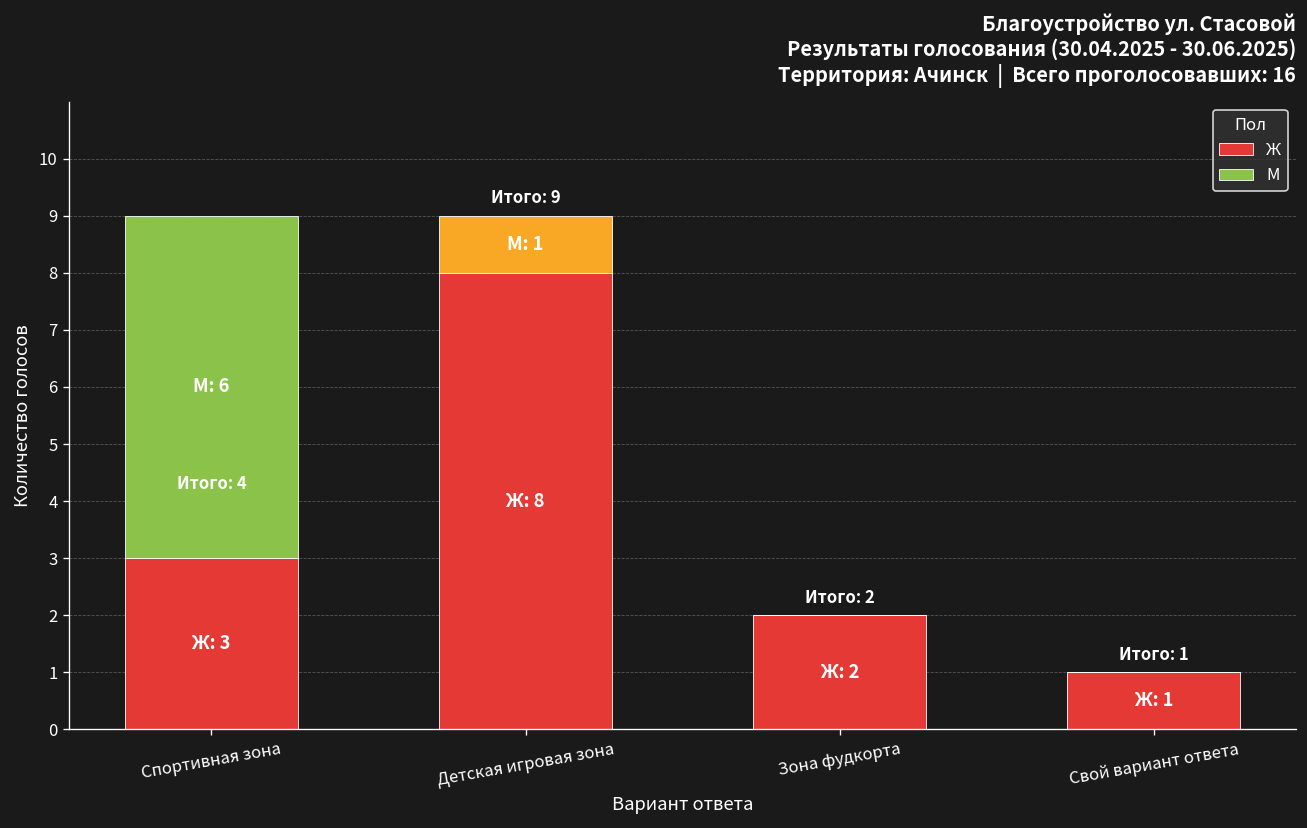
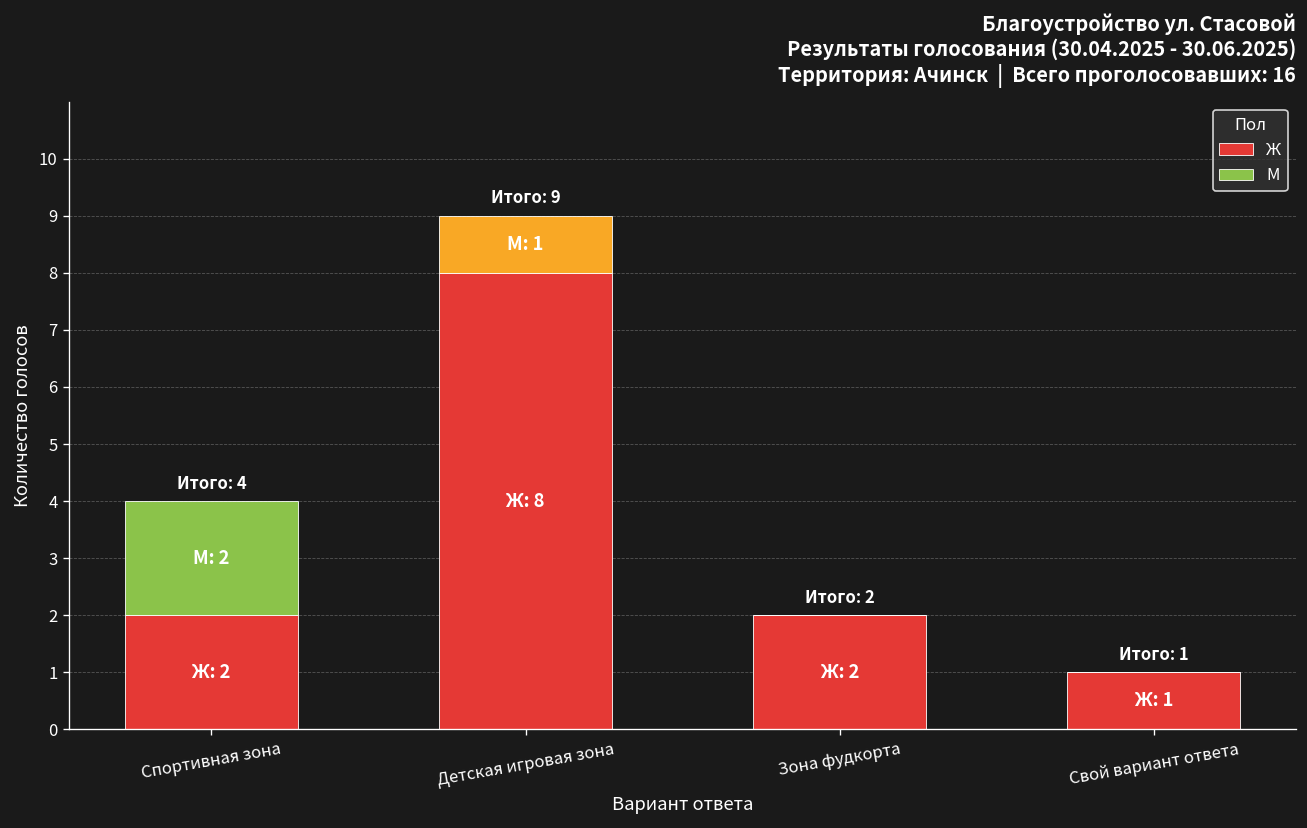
Ж, Спортивная зона: 3 -> 2
М, Спортивная зона: 6 -> 2
